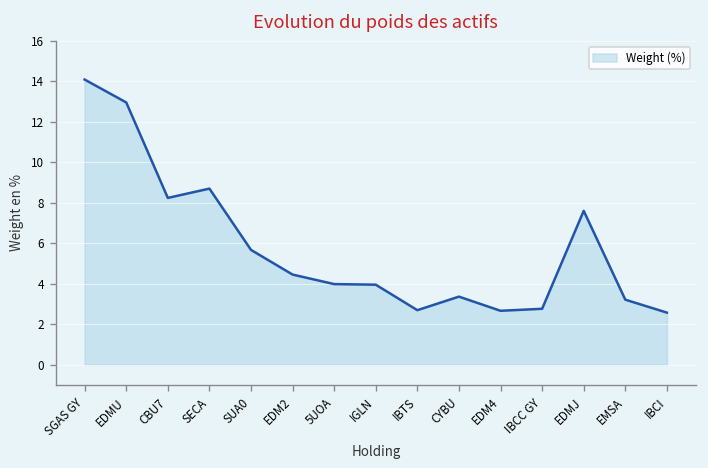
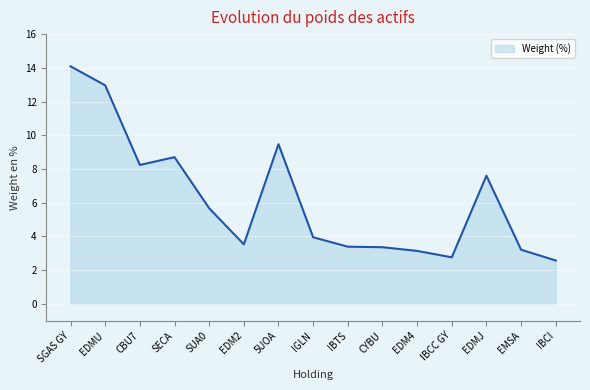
EDM2: 4.5 -> 3.5
5UOA: 4.0 -> 9.5
IBTS: 2.7 -> 3.4
EDM4: 2.7 -> 3.1
